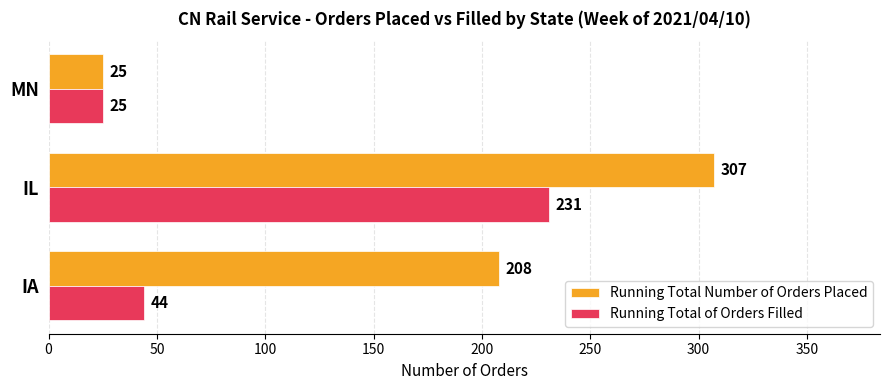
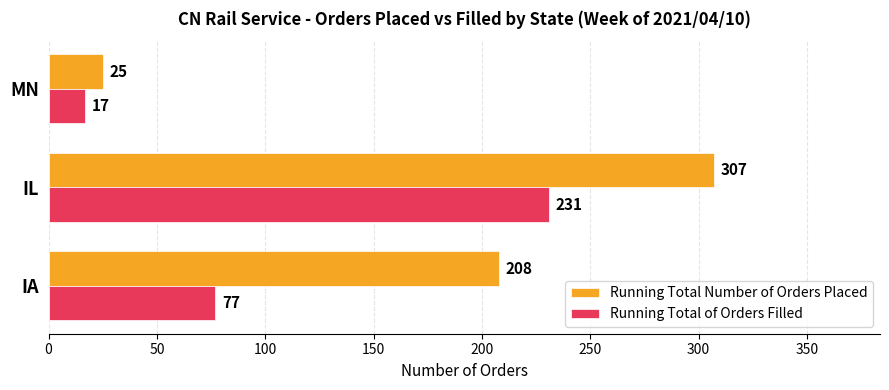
Running Total of Orders Filled, MN: 25 -> 17
Running Total of Orders Filled, IA: 44 -> 77
